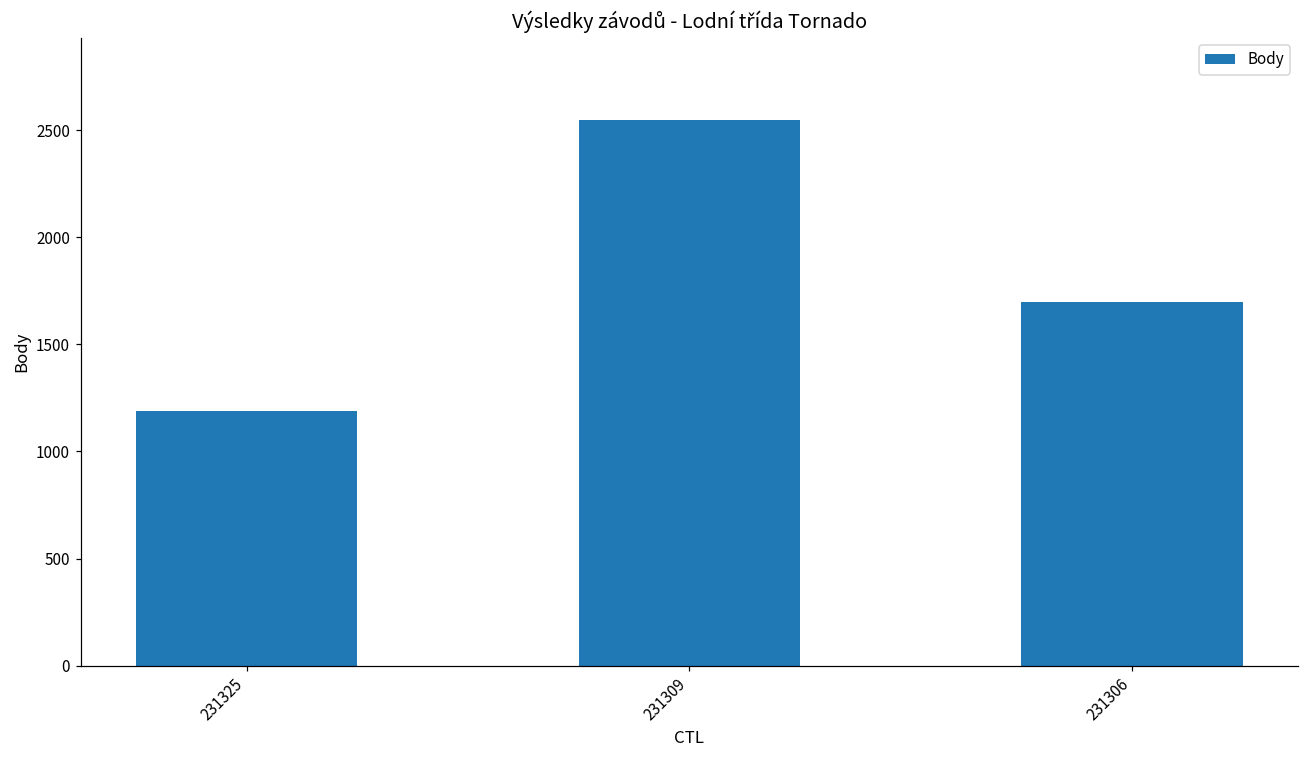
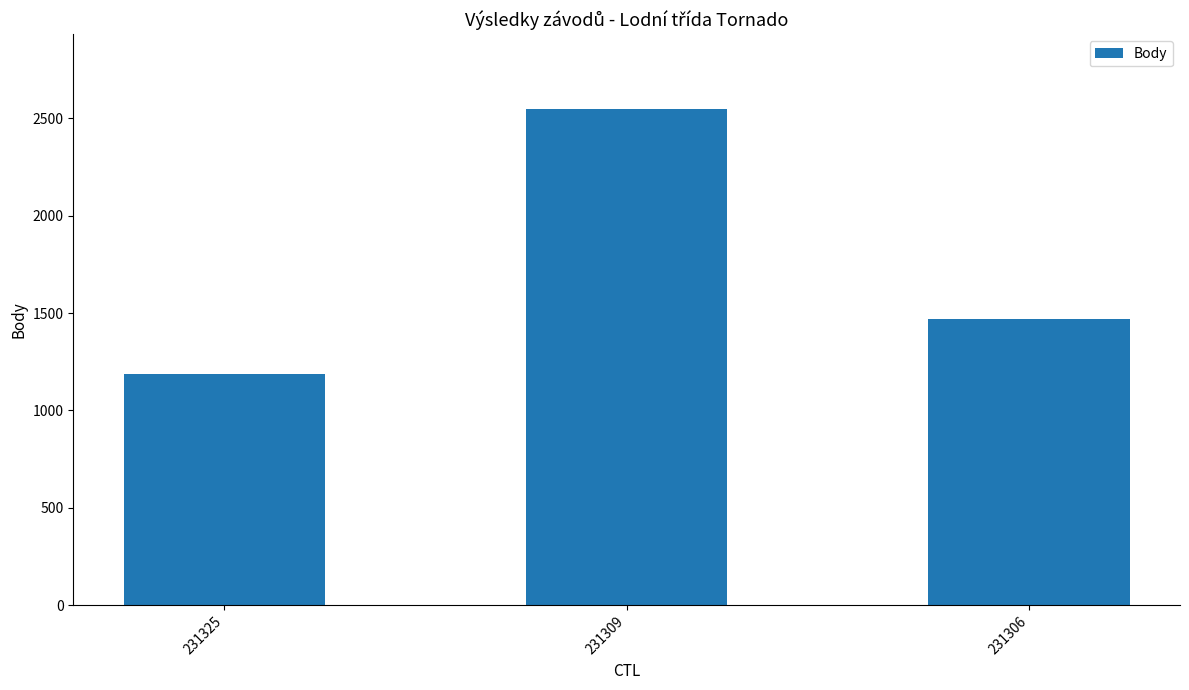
231306: 1700 -> 1470
